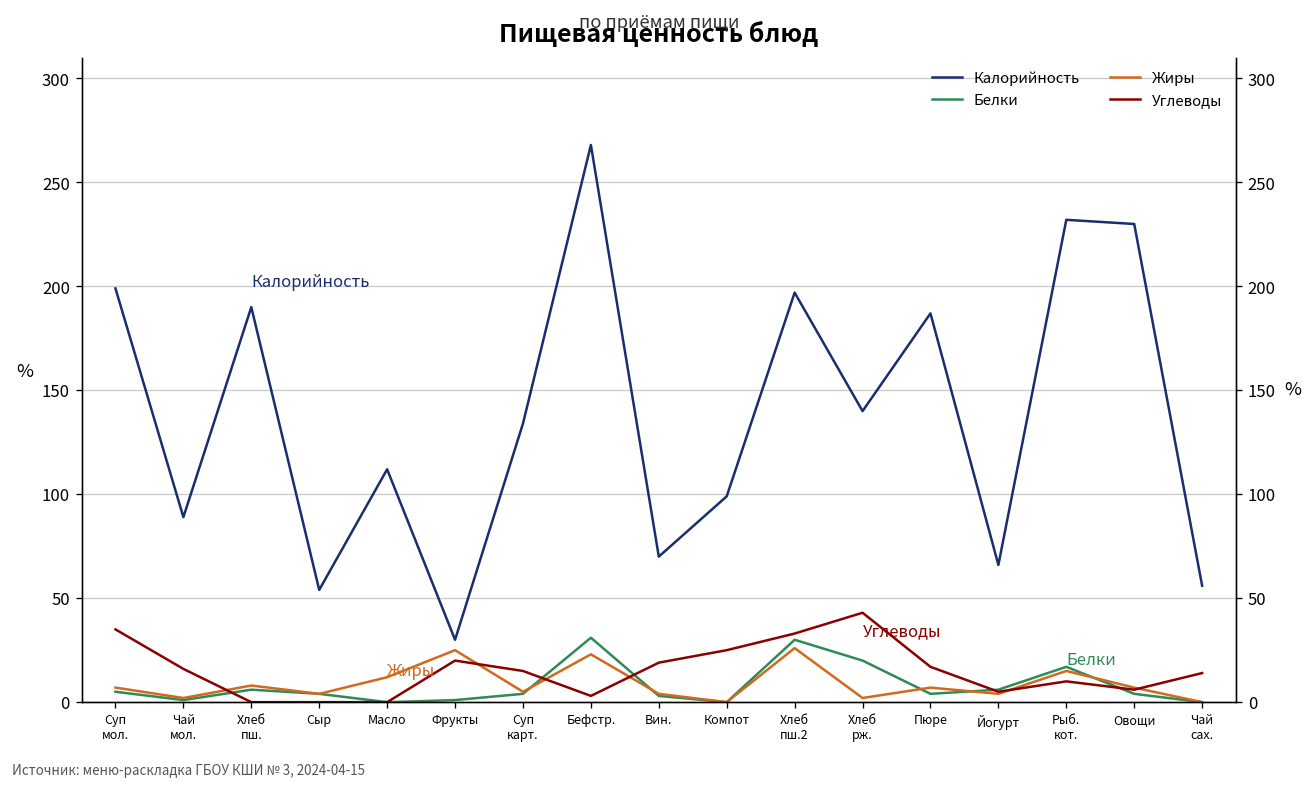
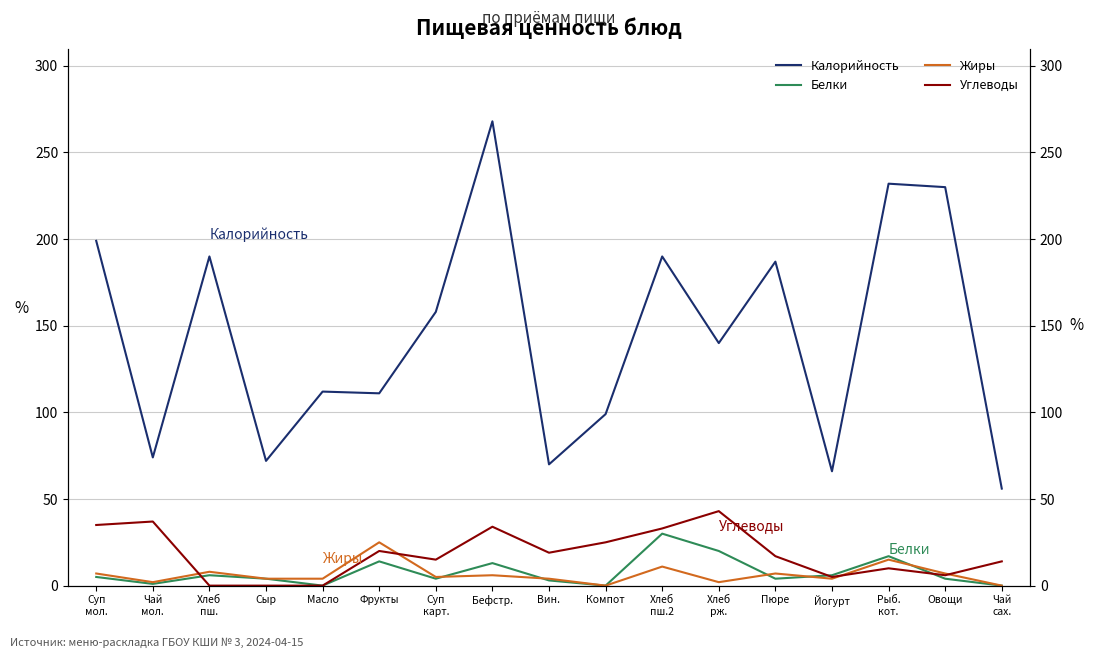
Калорийность, Чай мол.: 89 -> 74
Углеводы, Чай мол.: 16 -> 37
Калорийность, Сыр: 54 -> 72
Жиры, Масло: 12 -> 4
Калорийность, Фрукты: 30 -> 111
Белки, Фрукты: 1 -> 14
Калорийность, Суп карт.: 134 -> 158
Белки, Бефстр.: 31 -> 13
Жиры, Бефстр.: 23 -> 6
Углеводы, Бефстр.: 3 -> 34
Калорийность, Хлеб пш.2: 197 -> 190
Жиры, Хлеб пш.2: 26 -> 11
